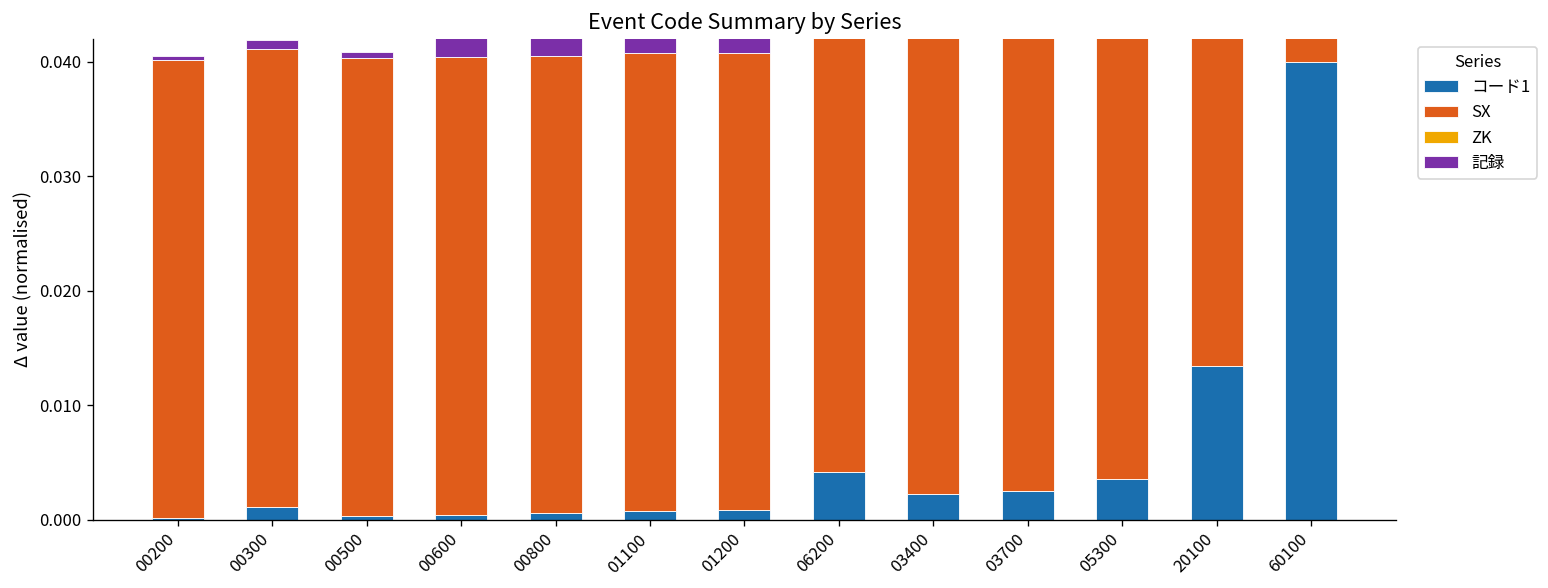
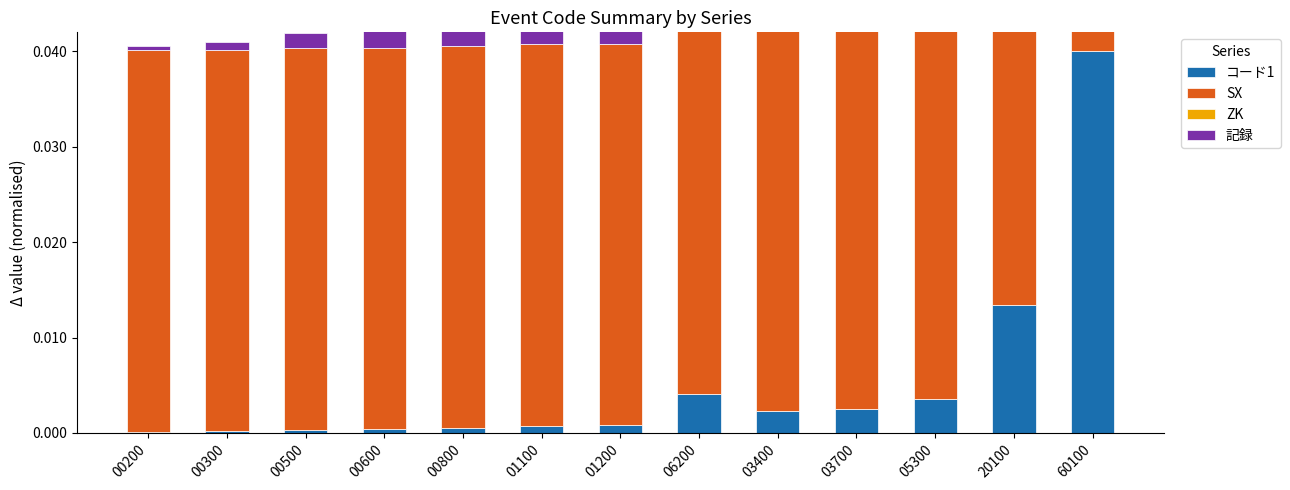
コード1, 00300: 0.001 -> 0.000
記録, 00500: 0.001 -> 0.002
